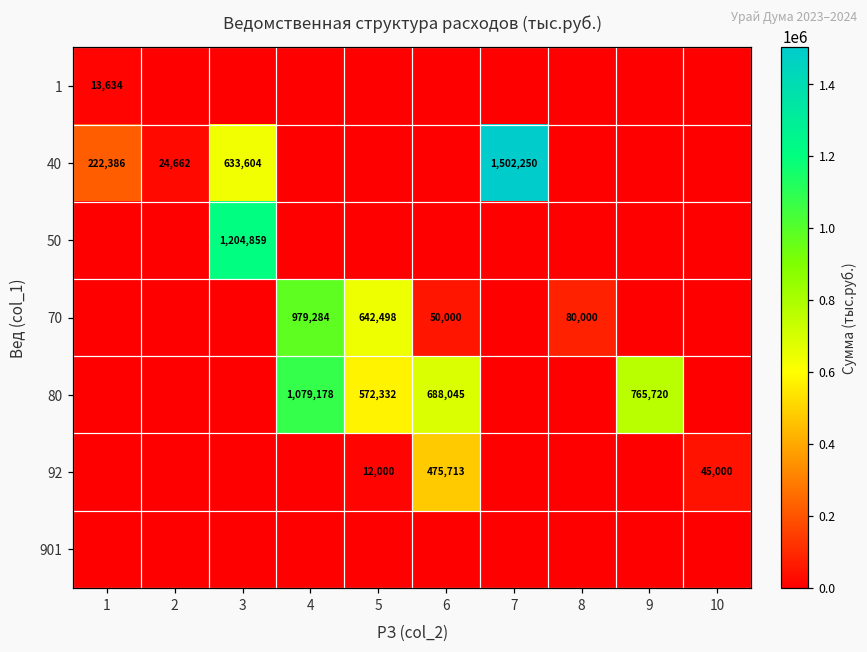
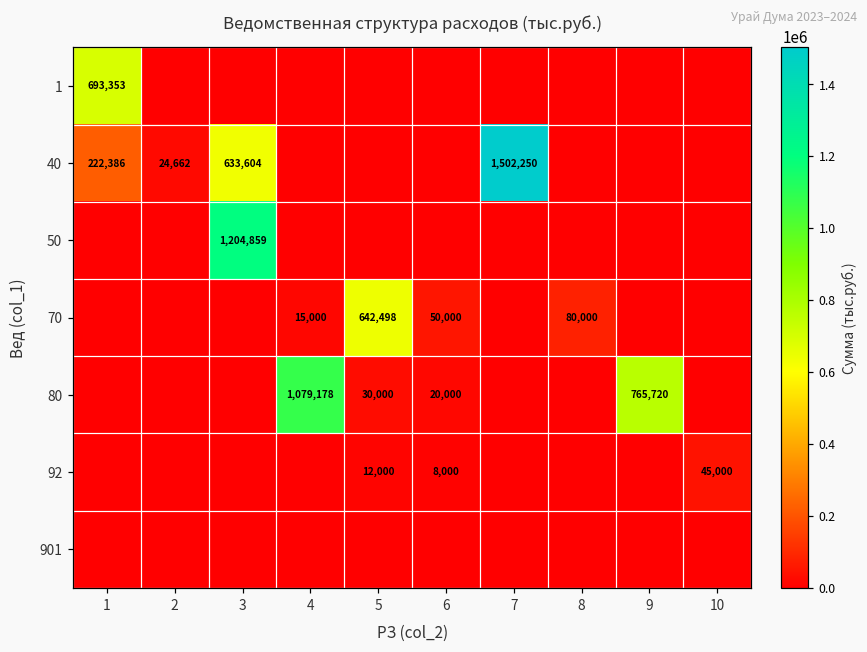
1, 1: 13,634 -> 693,353
70, 4: 979,284 -> 15,000
80, 5: 572,332 -> 30,000
80, 6: 688,045 -> 20,000
92, 6: 475,713 -> 8,000
